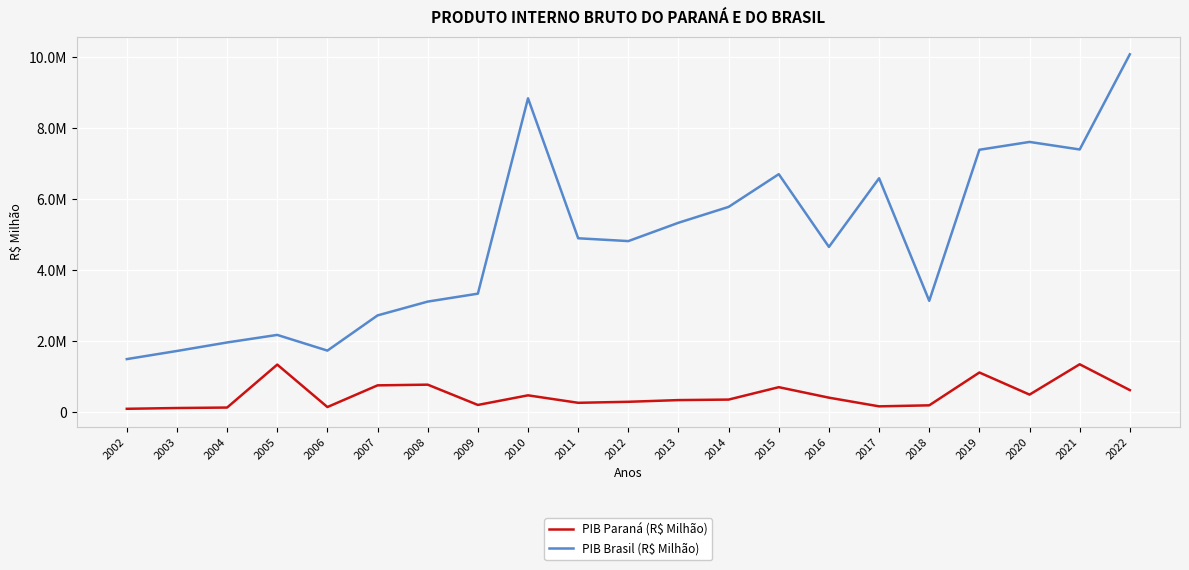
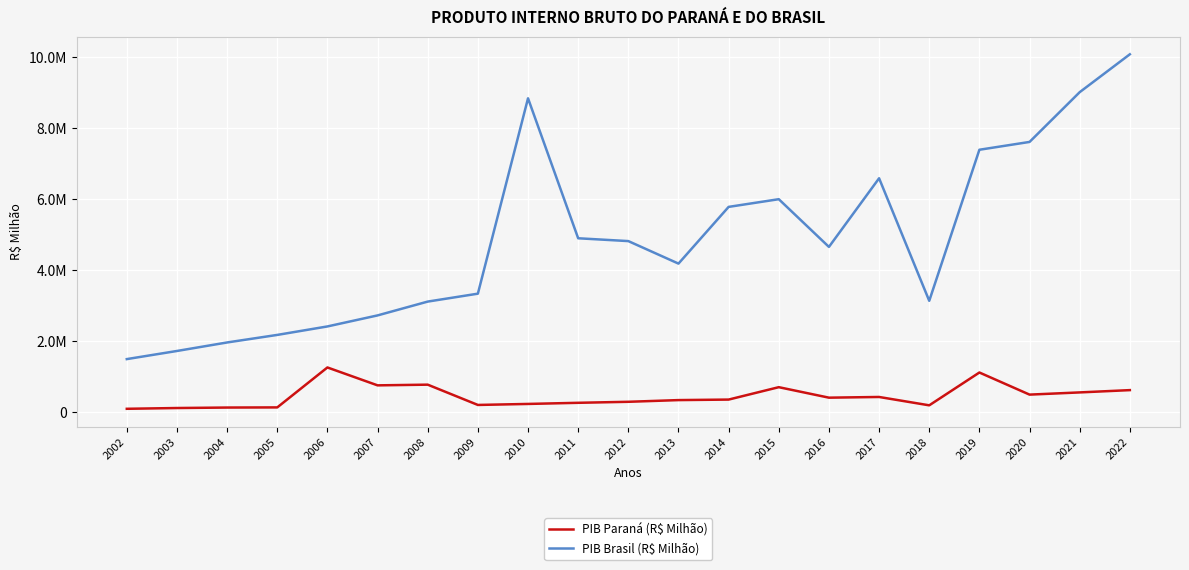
PIB Paraná (R$ Milhão), 2005: 1300000 -> 100000
PIB Paraná (R$ Milhão), 2006: 100000 -> 1300000
PIB Brasil (R$ Milhão), 2006: 1700000 -> 2400000
PIB Paraná (R$ Milhão), 2010: 500000 -> 200000
PIB Brasil (R$ Milhão), 2013: 5300000 -> 4200000
PIB Brasil (R$ Milhão), 2015: 6700000 -> 6000000
PIB Paraná (R$ Milhão), 2017: 200000 -> 400000
PIB Paraná (R$ Milhão), 2021: 1300000 -> 500000
PIB Brasil (R$ Milhão), 2021: 7400000 -> 9000000
